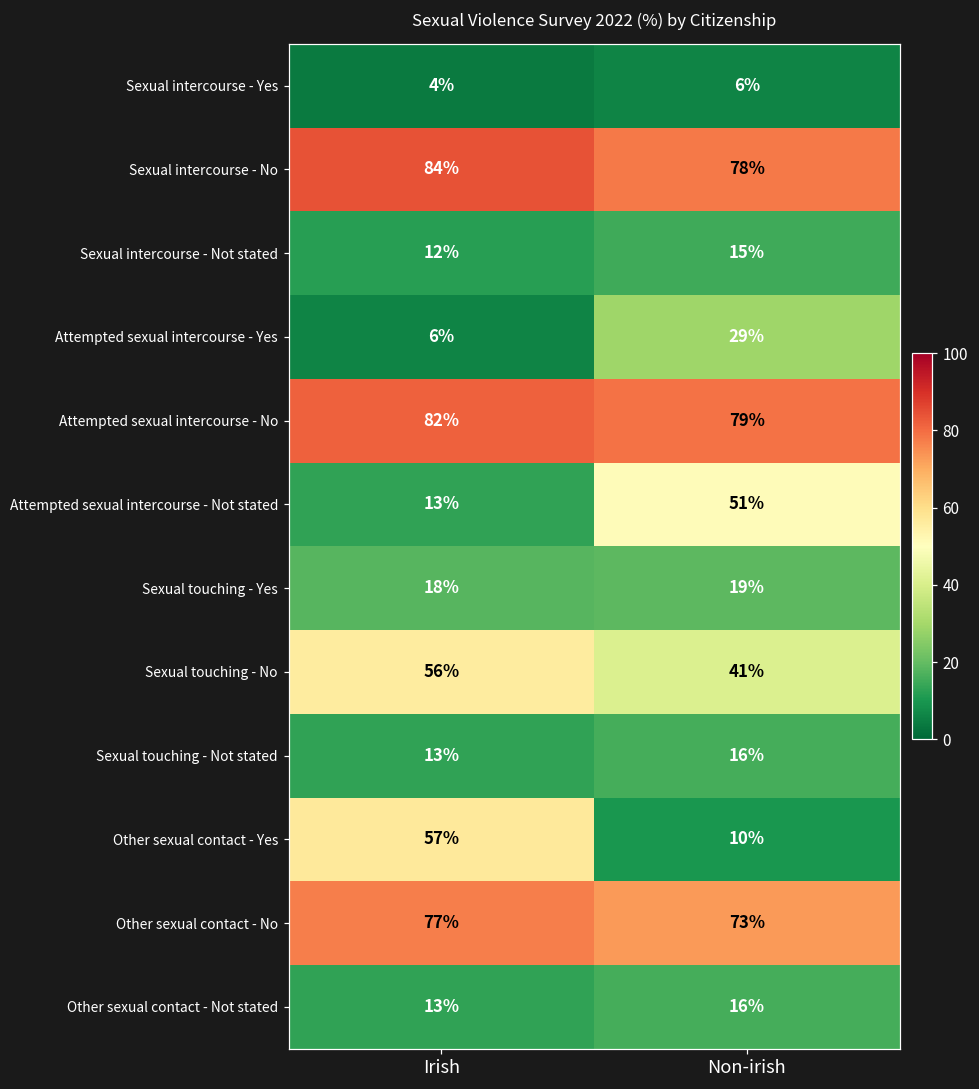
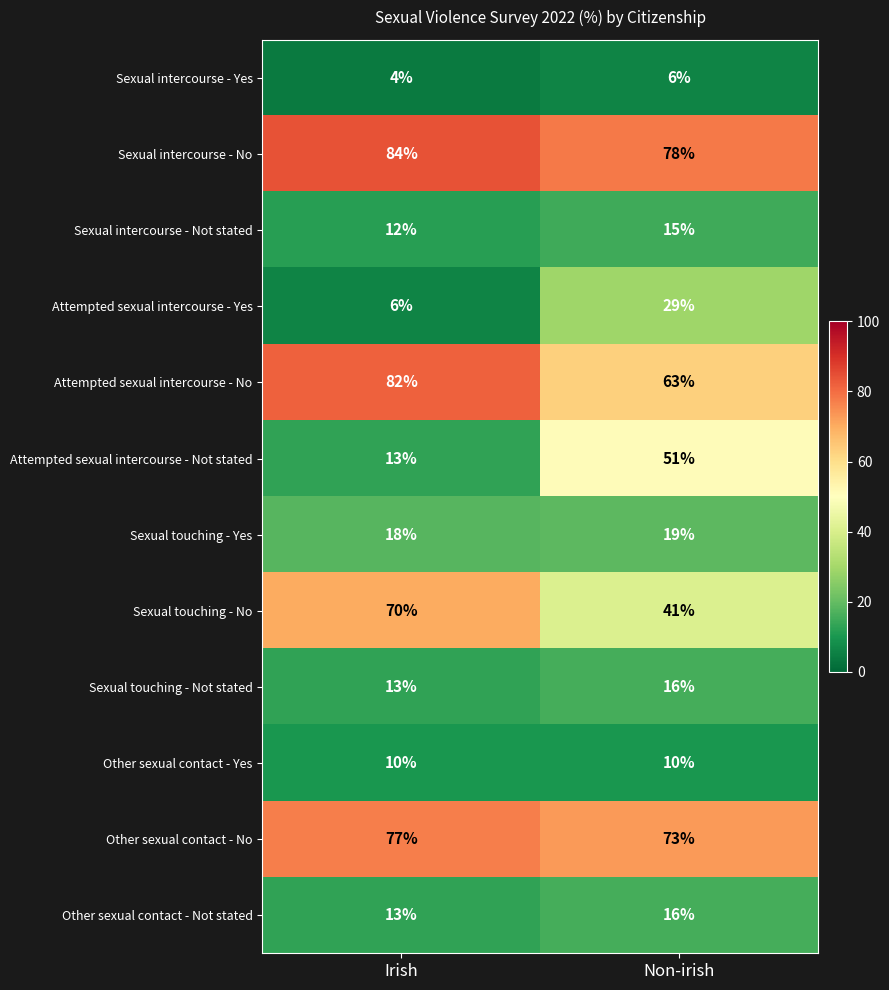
Attempted sexual intercourse - No, Non-irish: 79% -> 63%
Sexual touching - No, Irish: 56% -> 70%
Other sexual contact - Yes, Irish: 57% -> 10%
